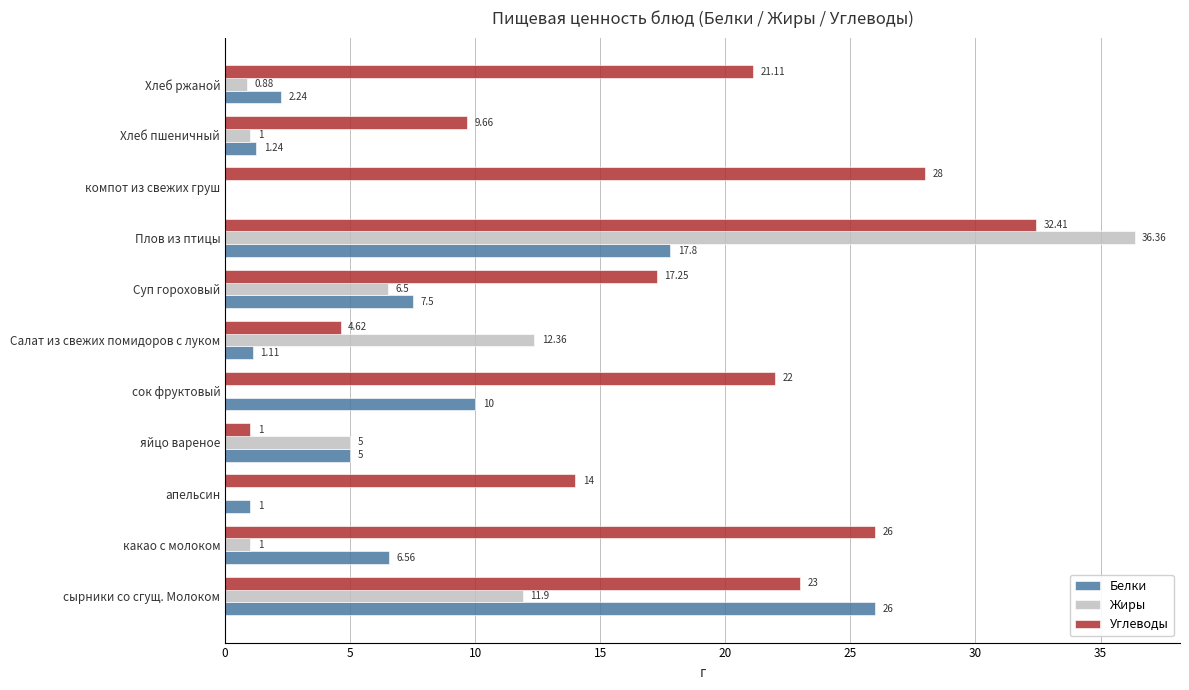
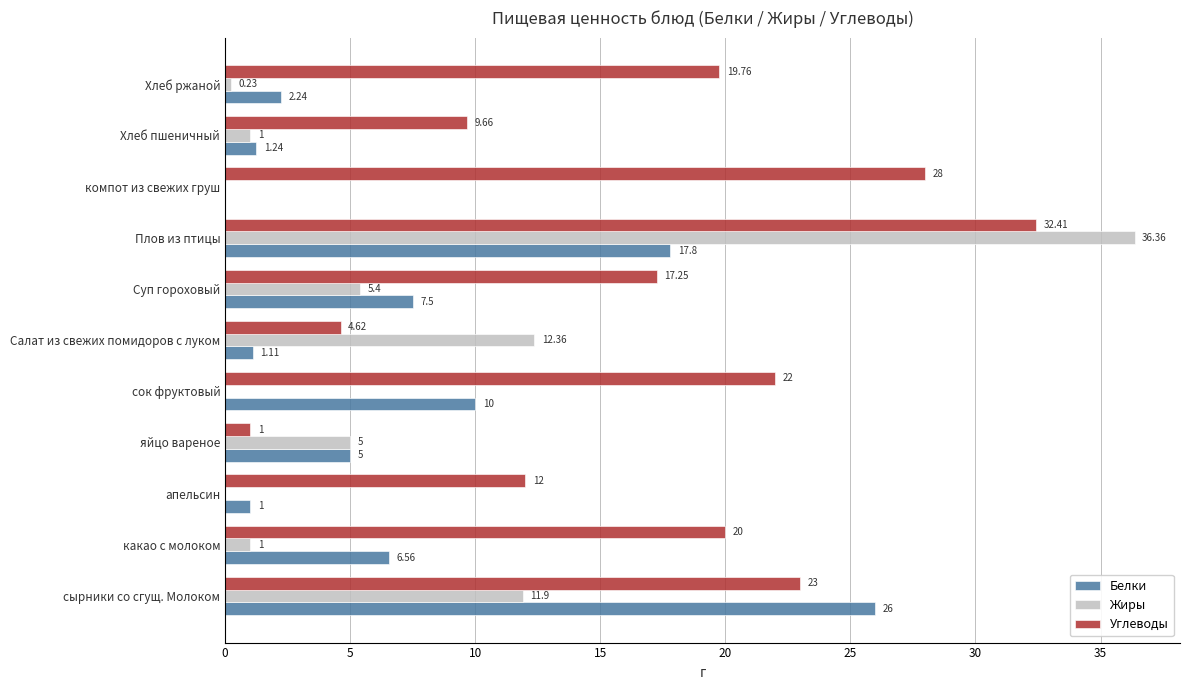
Углеводы, Хлеб ржаной: 21.11 -> 19.76
Жиры, Хлеб ржаной: 0.88 -> 0.23
Жиры, Суп гороховый: 6.5 -> 5.4
Углеводы, апельсин: 14 -> 12
Углеводы, какао с молоком: 26 -> 20
